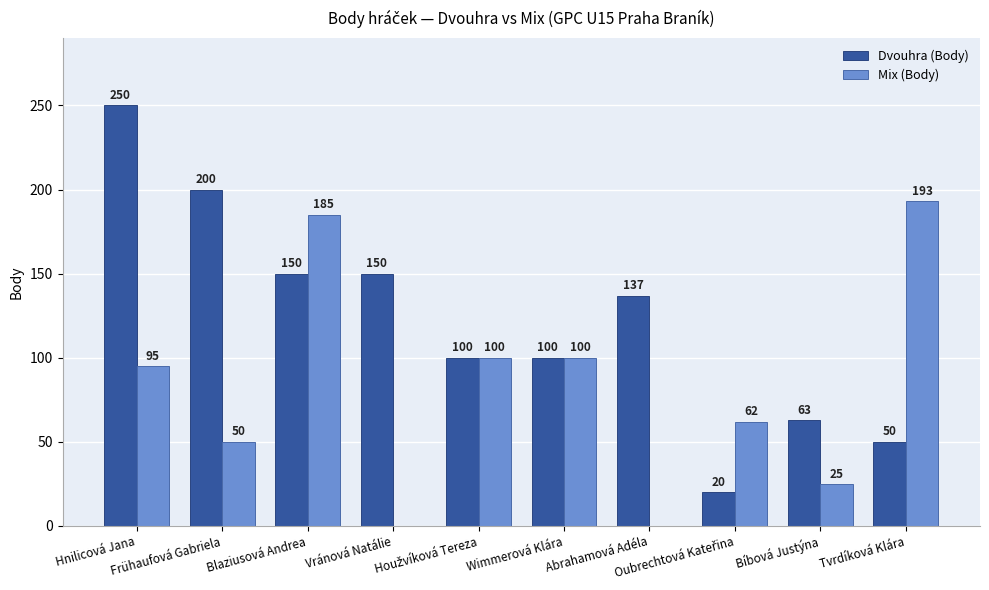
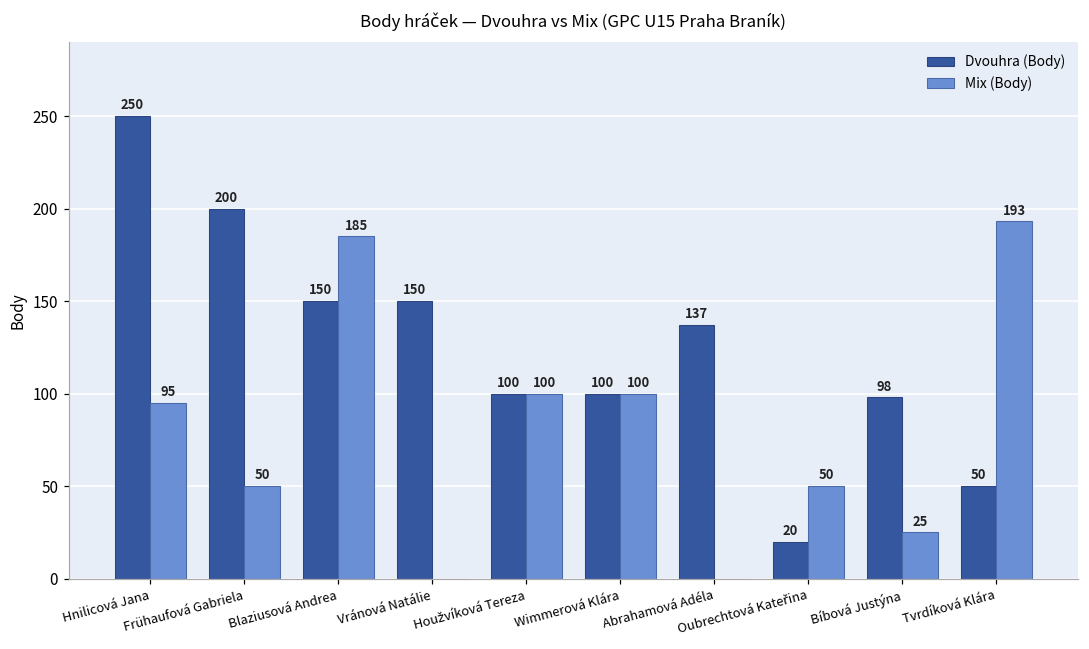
Mix (Body), Oubrechtová Kateřina: 62 -> 50
Dvouhra (Body), Bíbová Justýna: 63 -> 98
